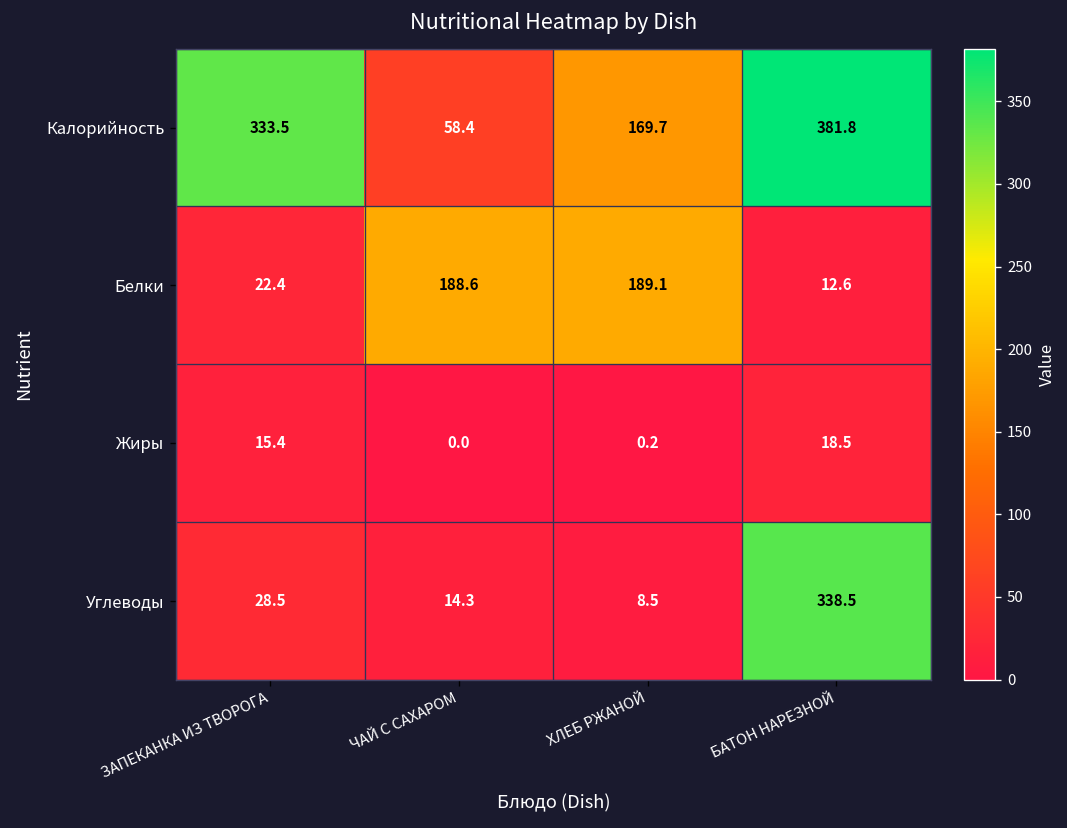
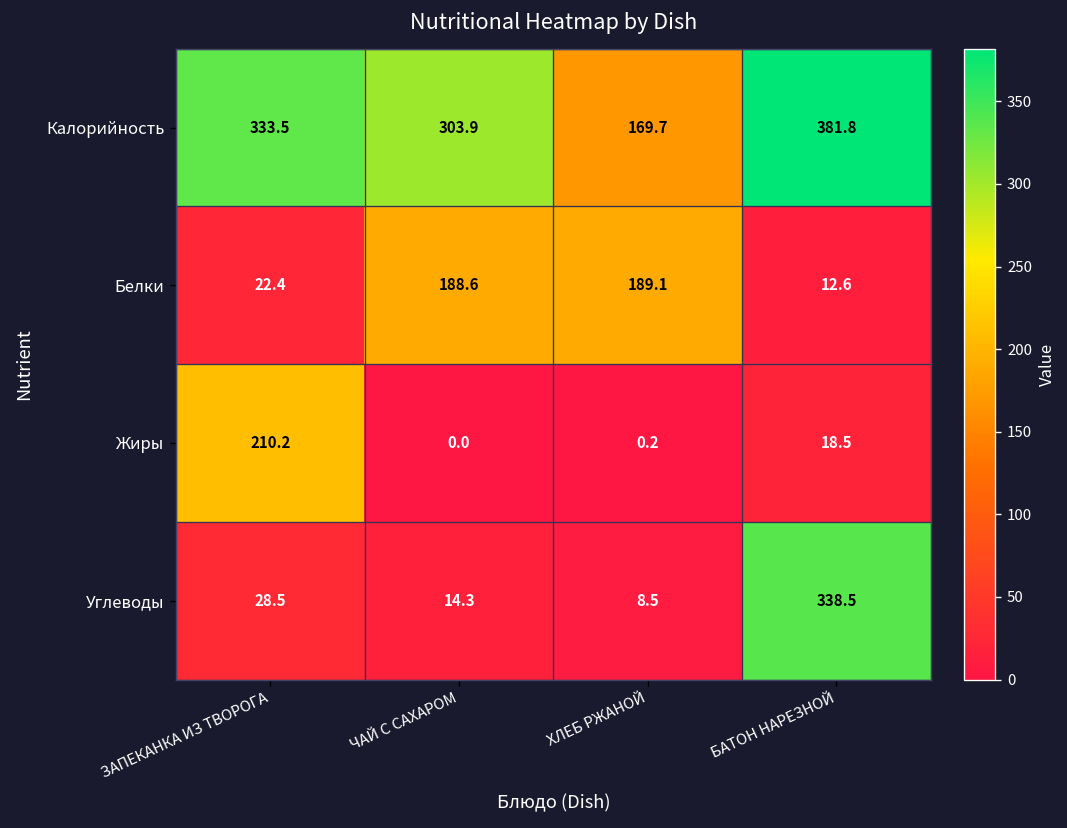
Калорийность, ЧАЙ С САХАРОМ: 58.4 -> 303.9
Жиры, ЗАПЕКАНКА ИЗ ТВОРОГА: 15.4 -> 210.2
